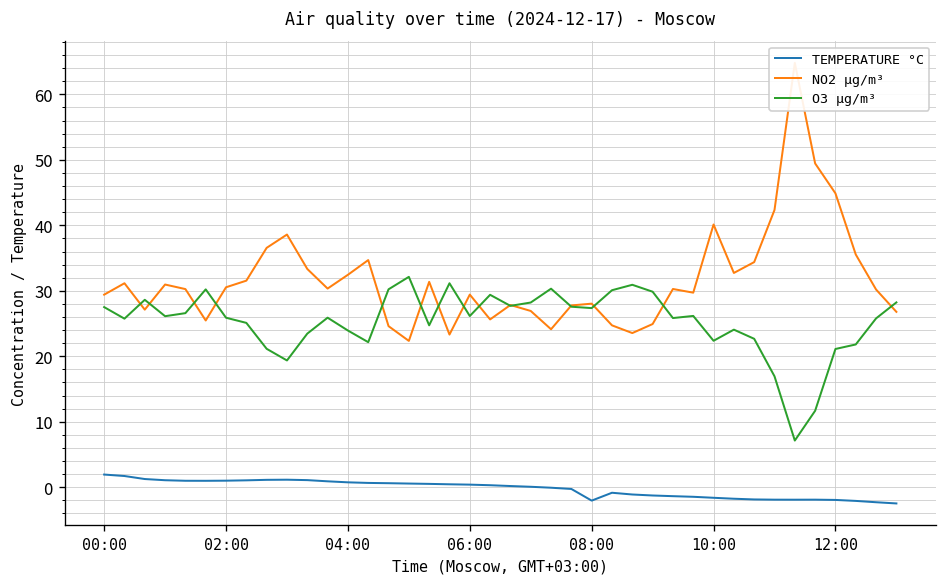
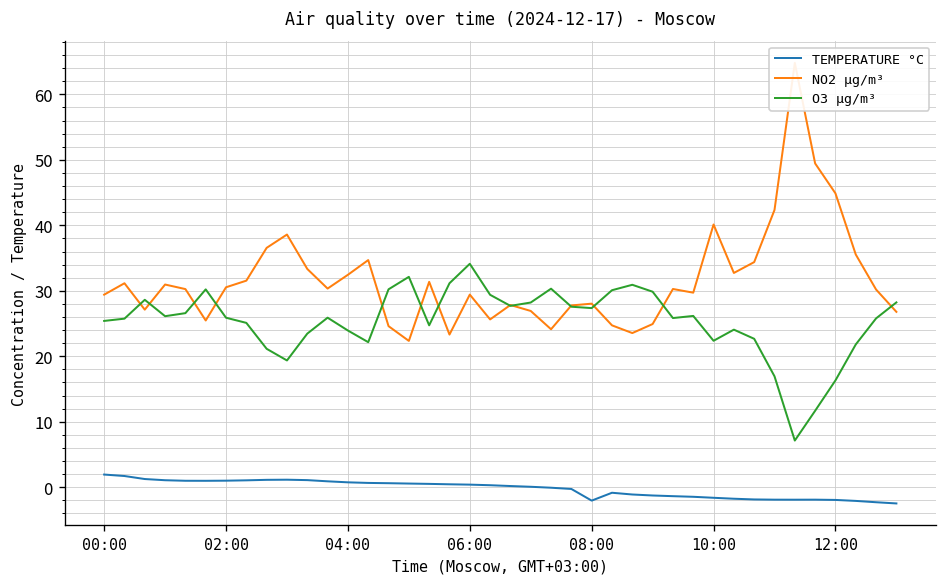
O3 µg/m³, 00:00: 28 -> 25
O3 µg/m³, 06:00: 26 -> 34
O3 µg/m³, 12:00: 21 -> 16
